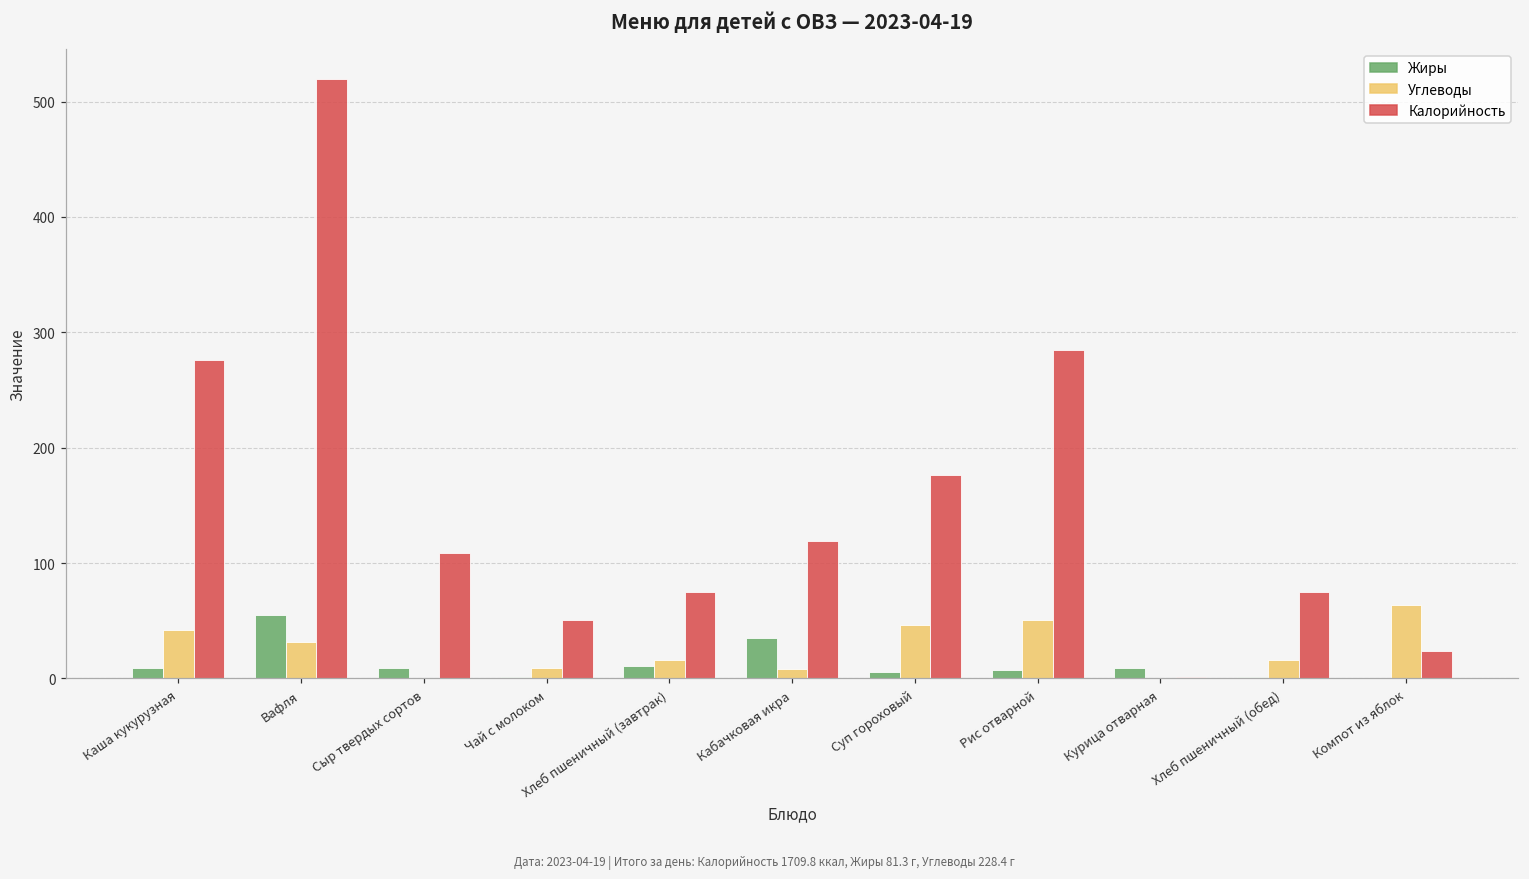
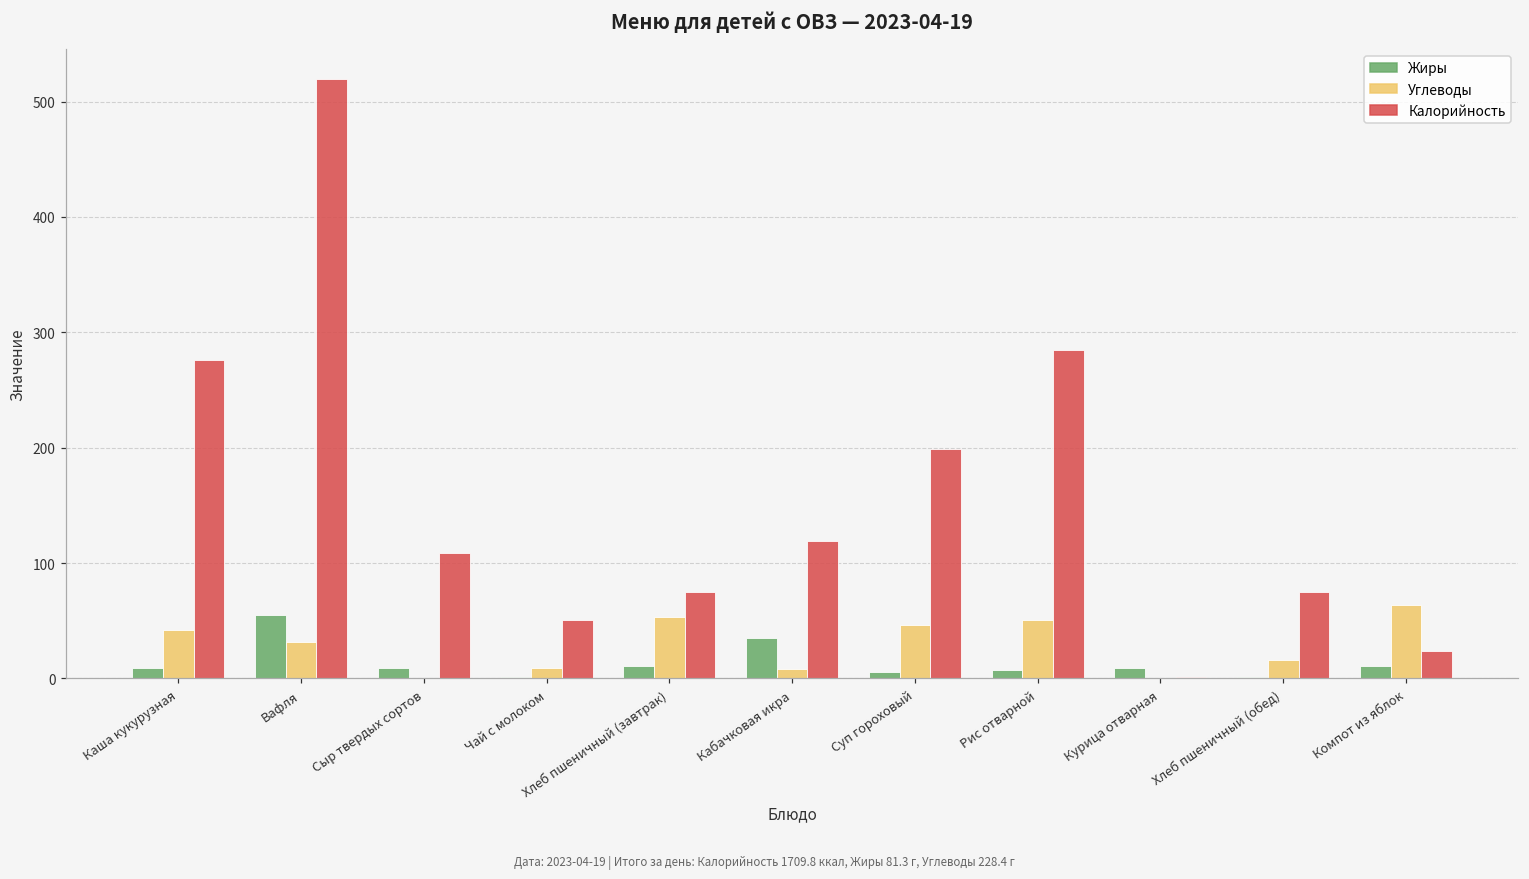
Углеводы, Хлеб пшеничный (завтрак): 16 -> 53
Калорийность, Суп гороховый: 176 -> 199
Жиры, Компот из яблок: 0 -> 10
